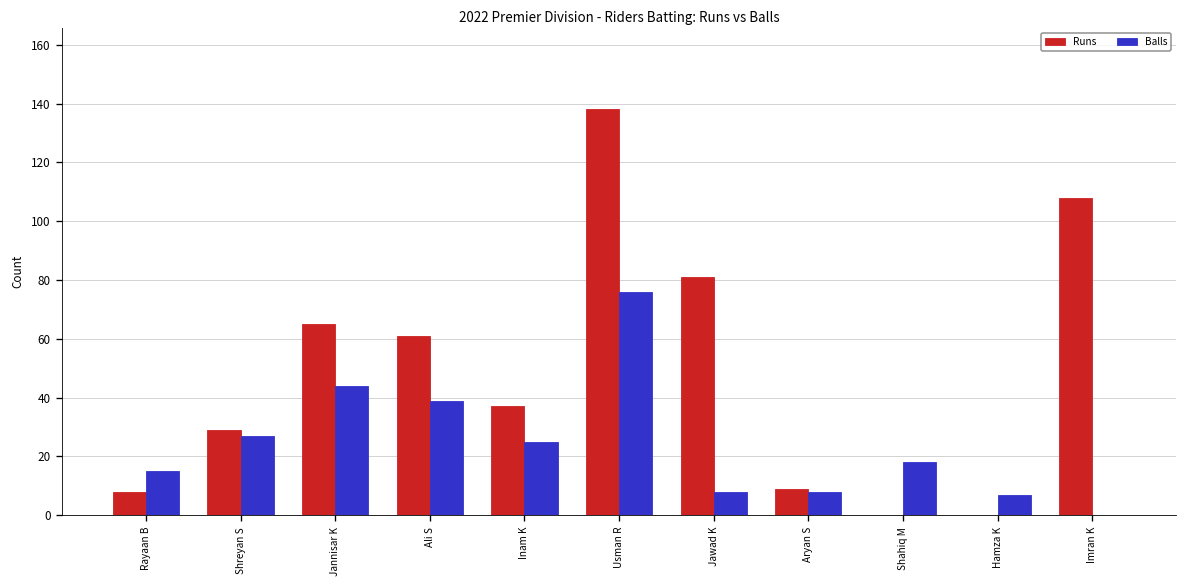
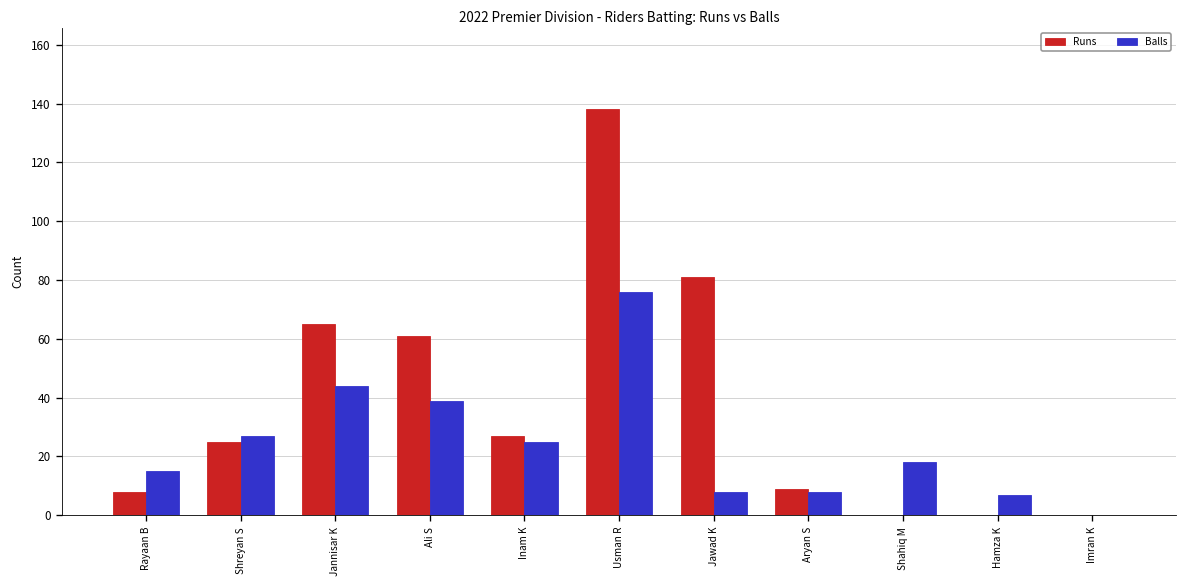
Runs, Shreyan S: 29 -> 25
Runs, Inam K: 37 -> 27
Runs, Imran K: 108 -> 0
